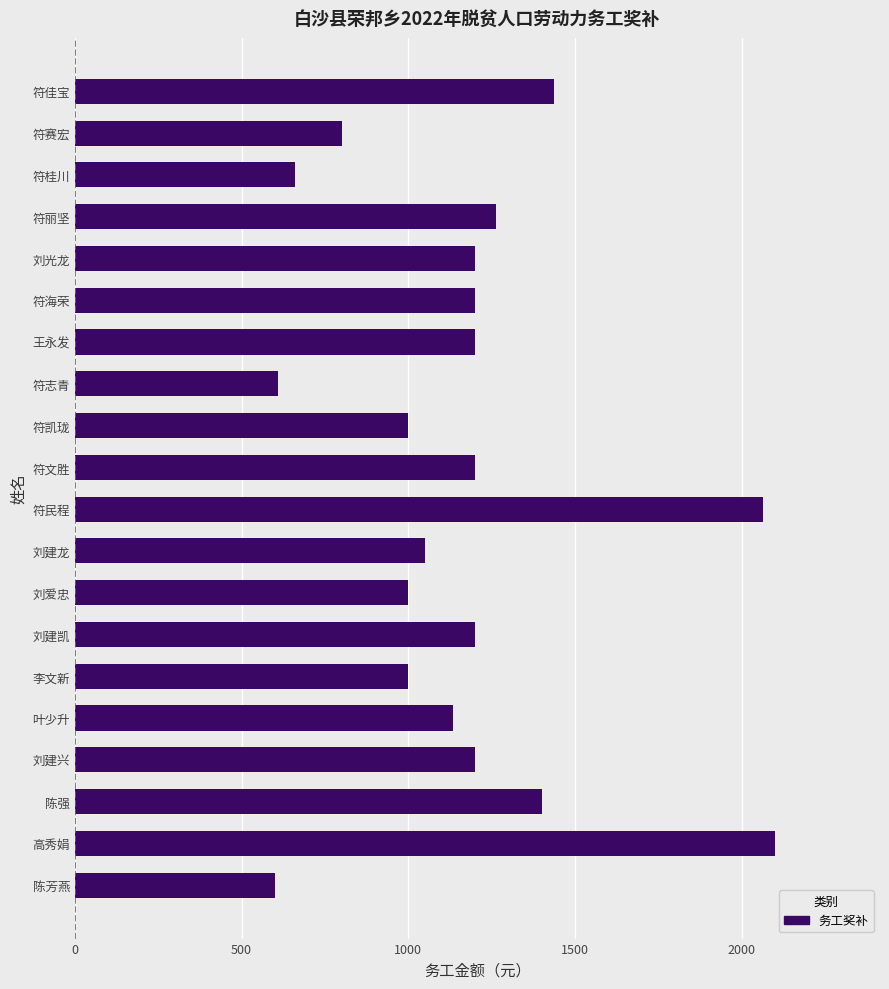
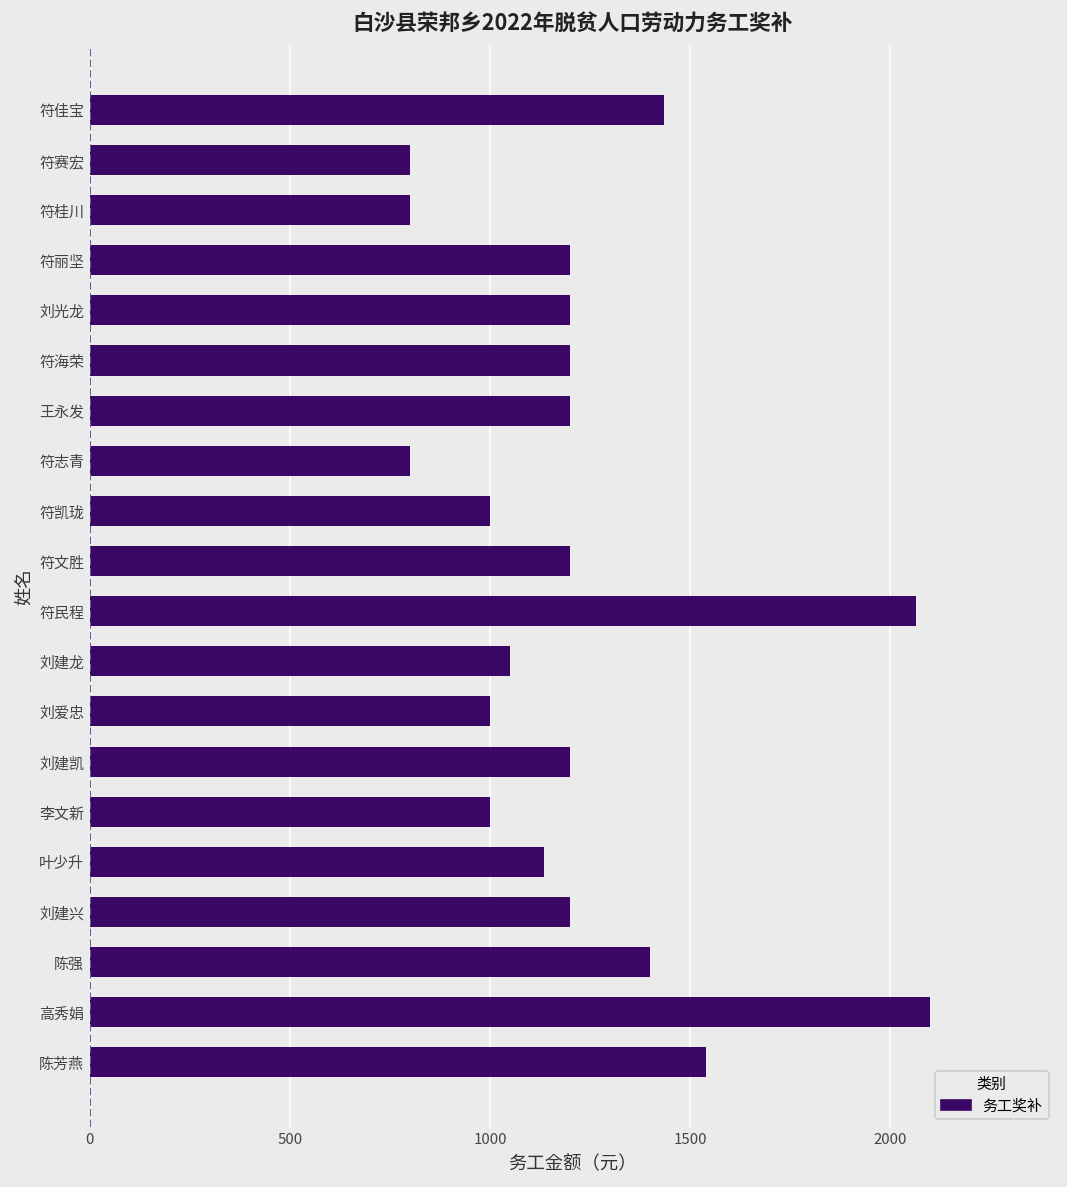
符桂川: 660 -> 800
符丽坚: 1260 -> 1200
符志青: 610 -> 800
陈芳燕: 600 -> 1540
